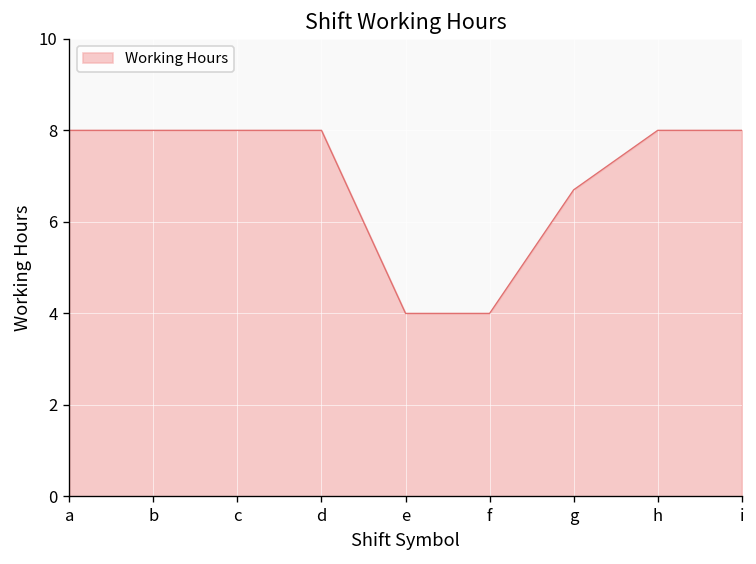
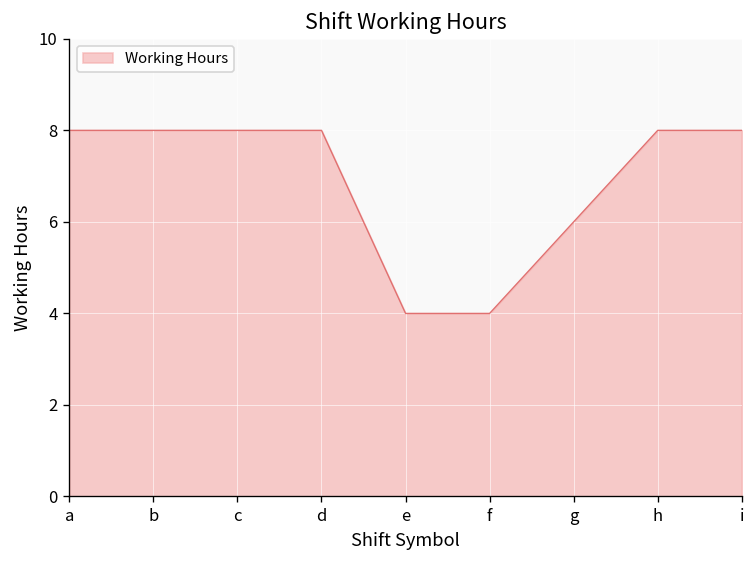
g: 6.7 -> 6.0
